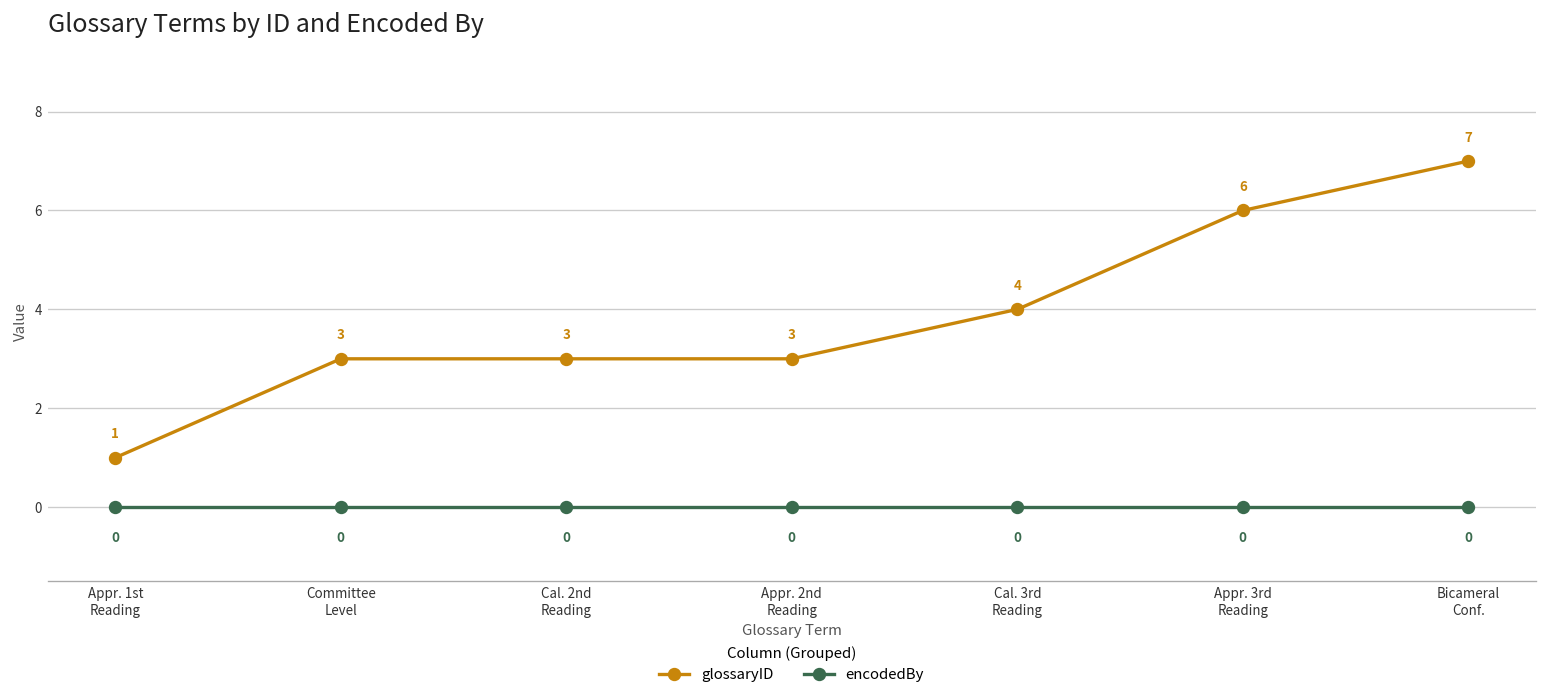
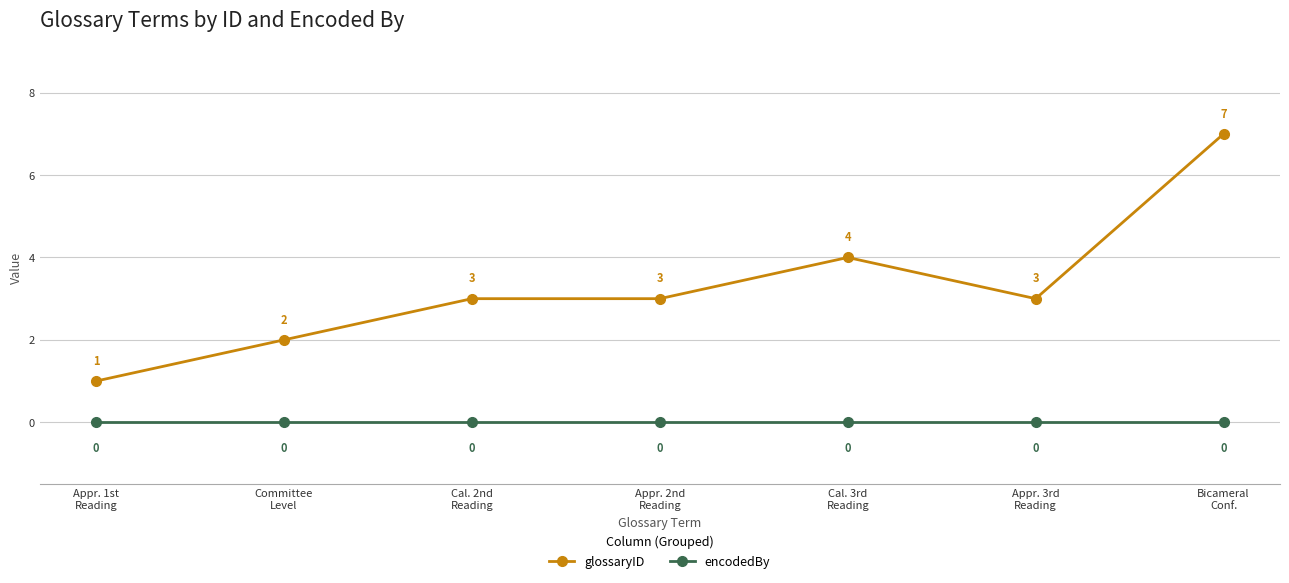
glossaryID, Committee Level: 3 -> 2
glossaryID, Appr. 3rd Reading: 6 -> 3
